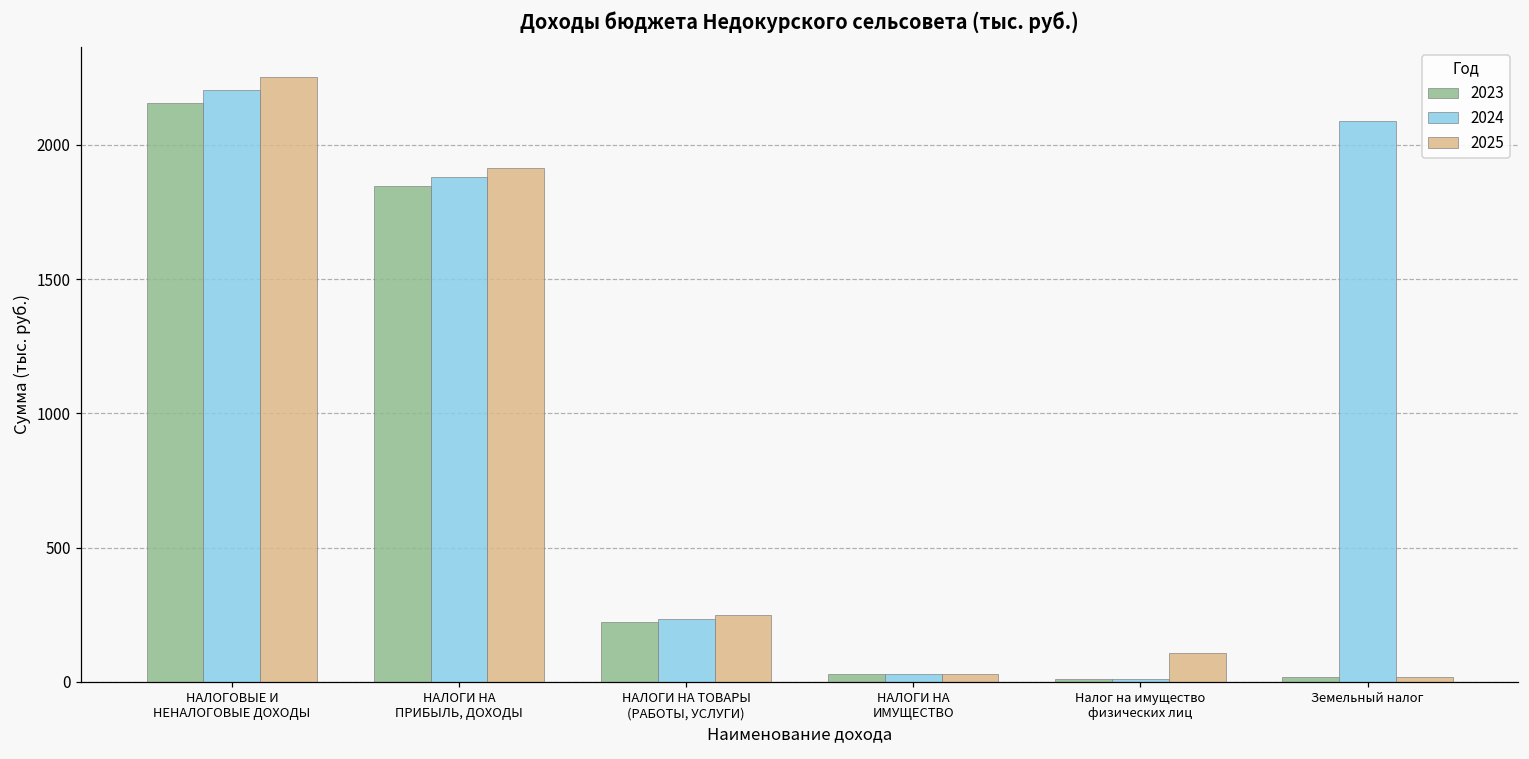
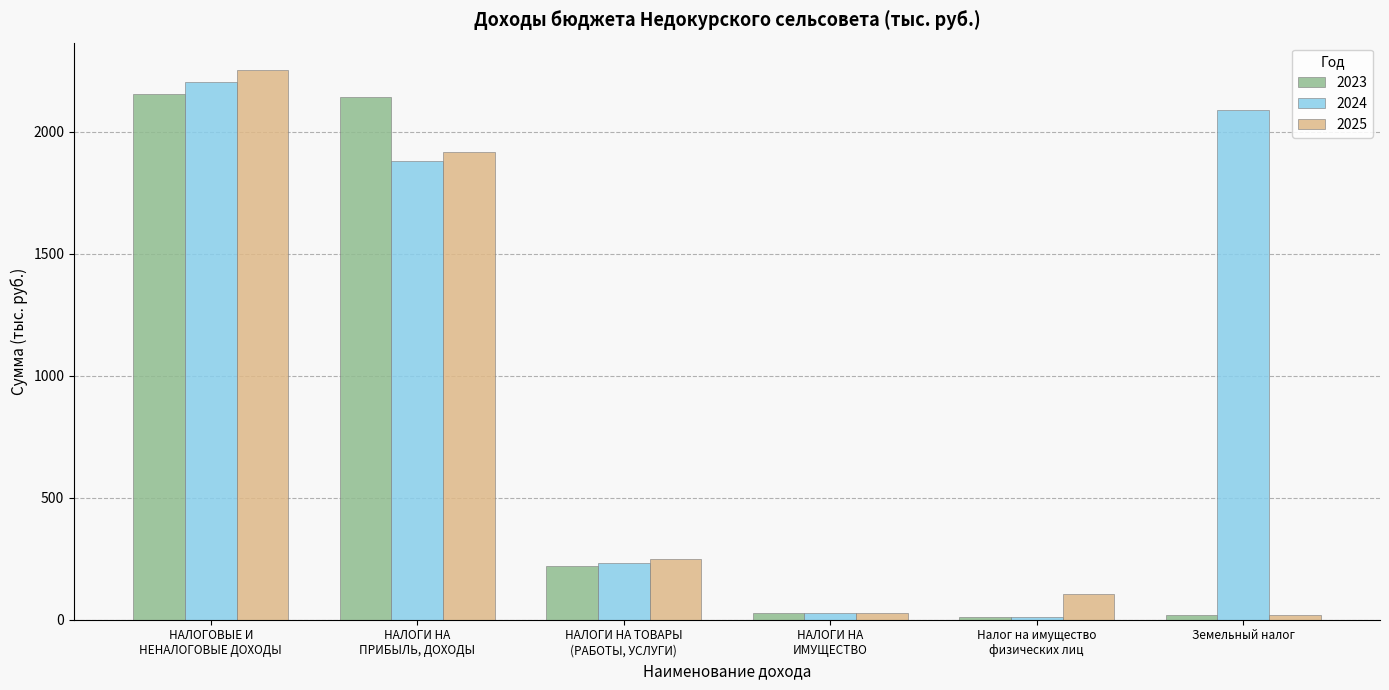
2023, НАЛОГИ НА ПРИБЫЛЬ, ДОХОДЫ: 1850 -> 2140
